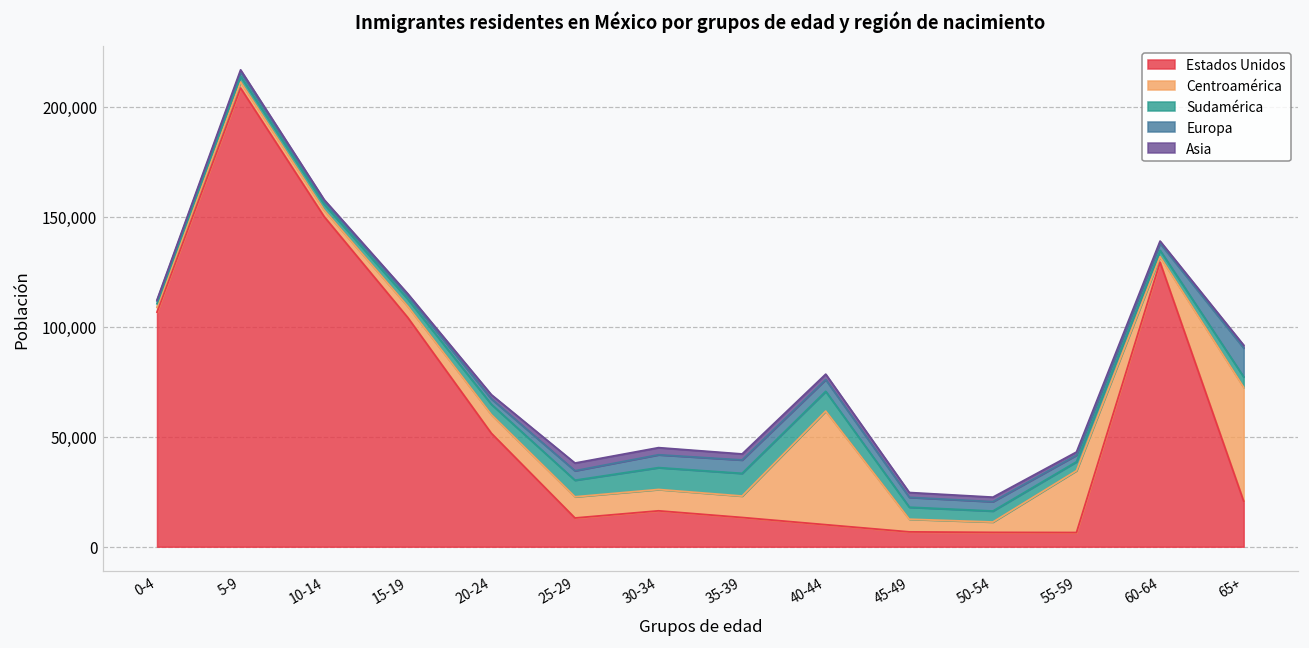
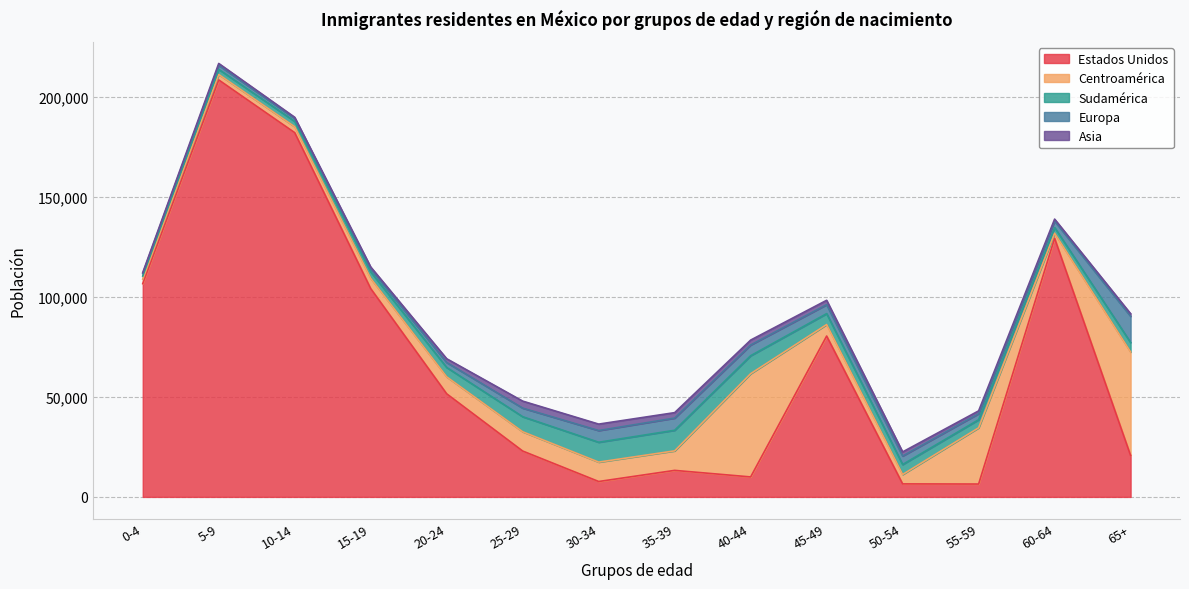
Estados Unidos, 10-14: 150,000 -> 182,000
Estados Unidos, 25-29: 13,000 -> 23,000
Estados Unidos, 30-34: 16,000 -> 8,000
Estados Unidos, 45-49: 7,000 -> 80,000
